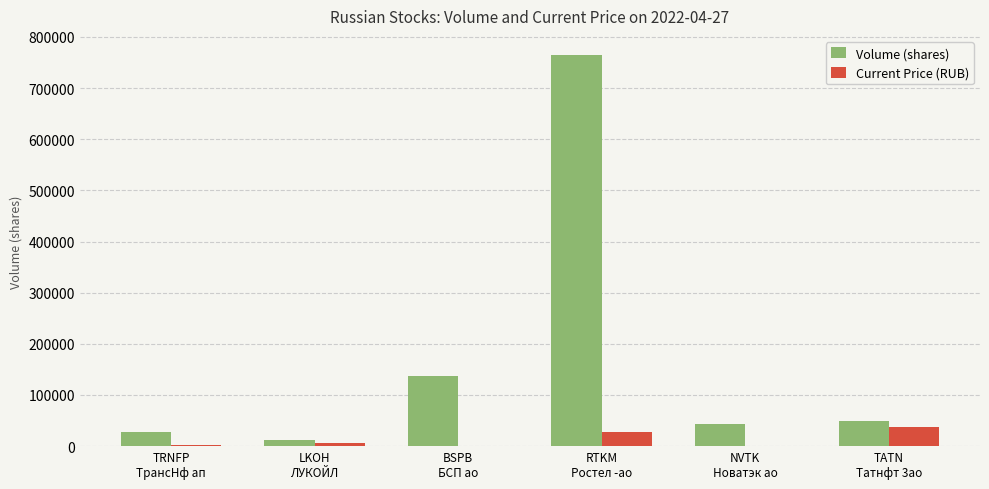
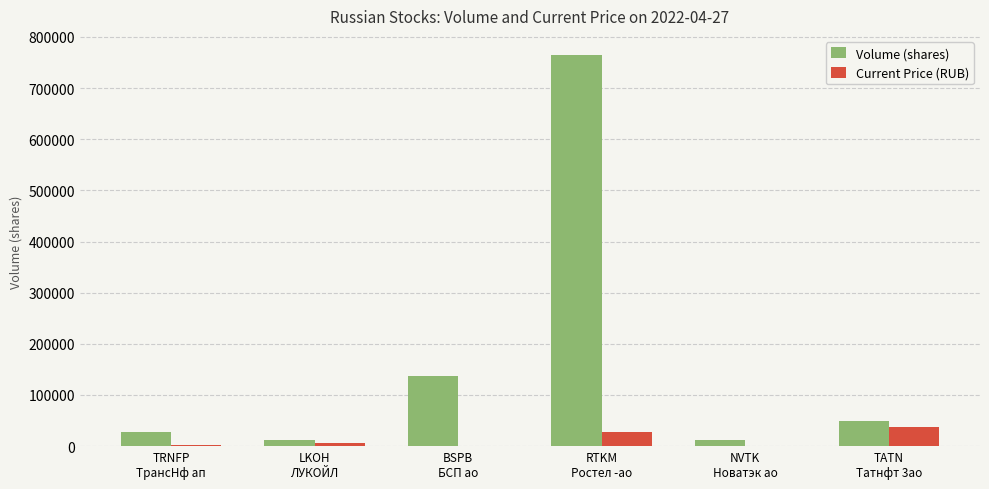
Volume (shares), NVTK Новатэк ао: 40000 -> 10000
